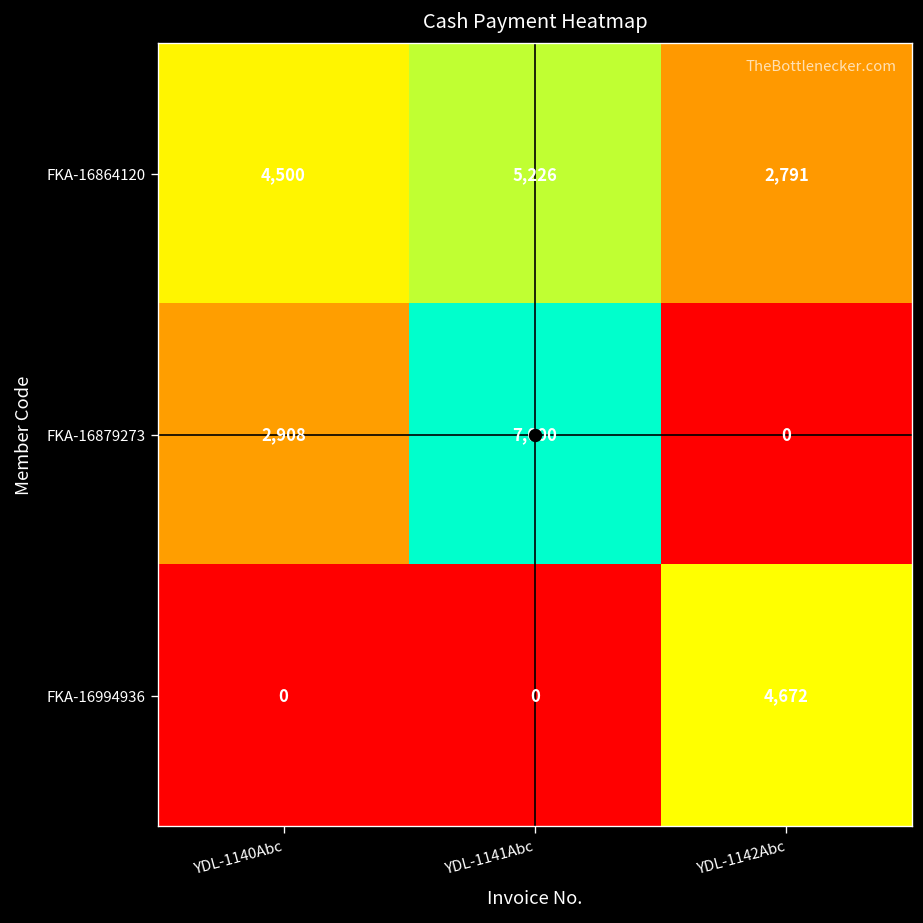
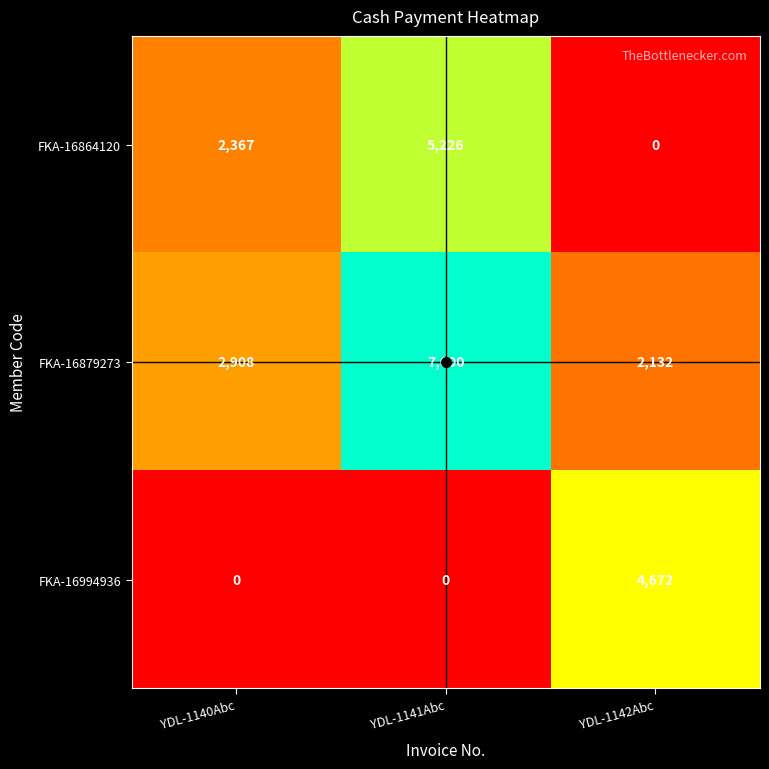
FKA-16864120, YDL-1140Abc: 4,500 -> 2,367
FKA-16864120, YDL-1142Abc: 2,791 -> 0
FKA-16879273, YDL-1142Abc: 0 -> 2,132
